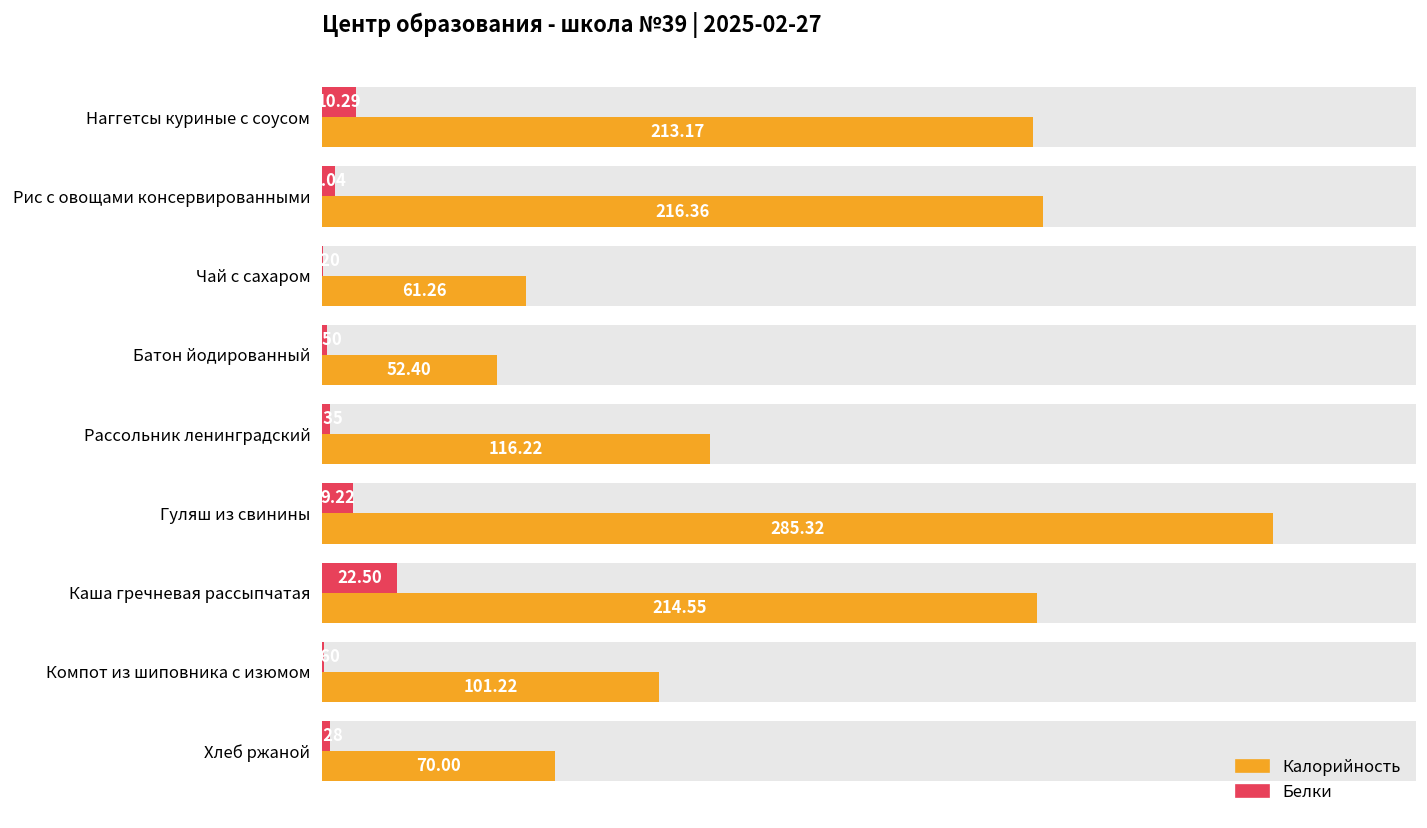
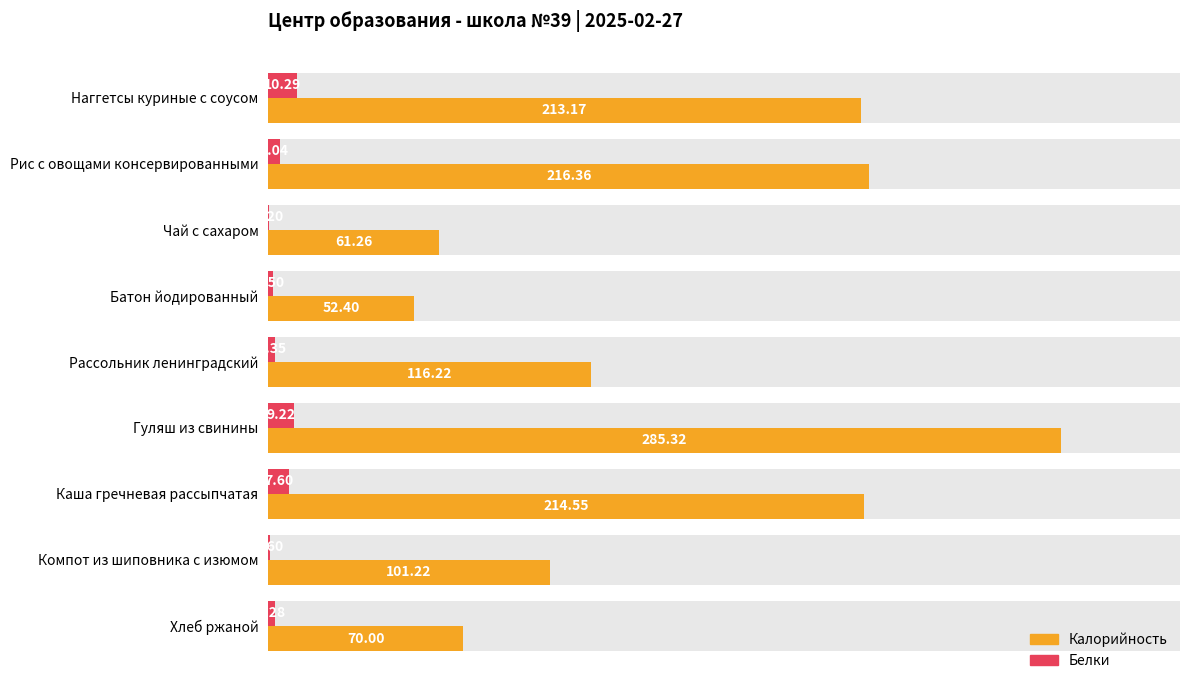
Белки, Каша гречневая рассыпчатая: 22.50 -> 7.60
